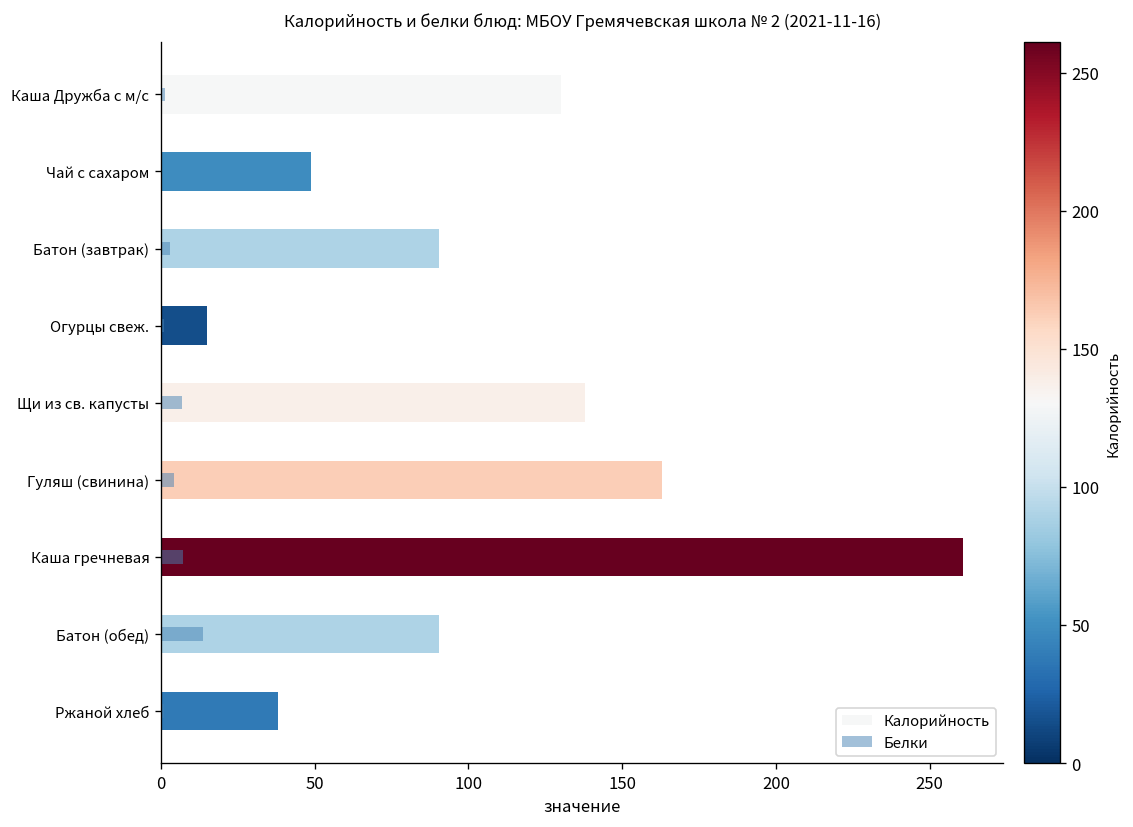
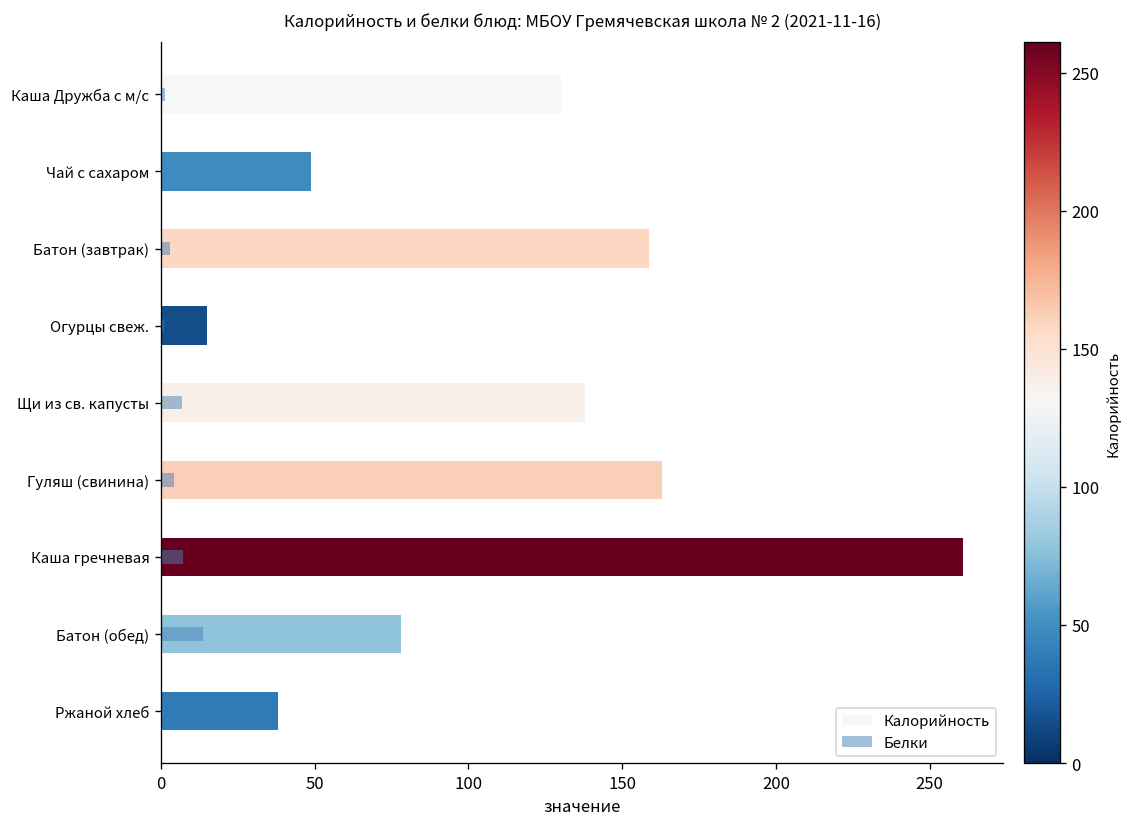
Калорийность, Батон (завтрак): 90 -> 159
Калорийность, Батон (обед): 90 -> 78
